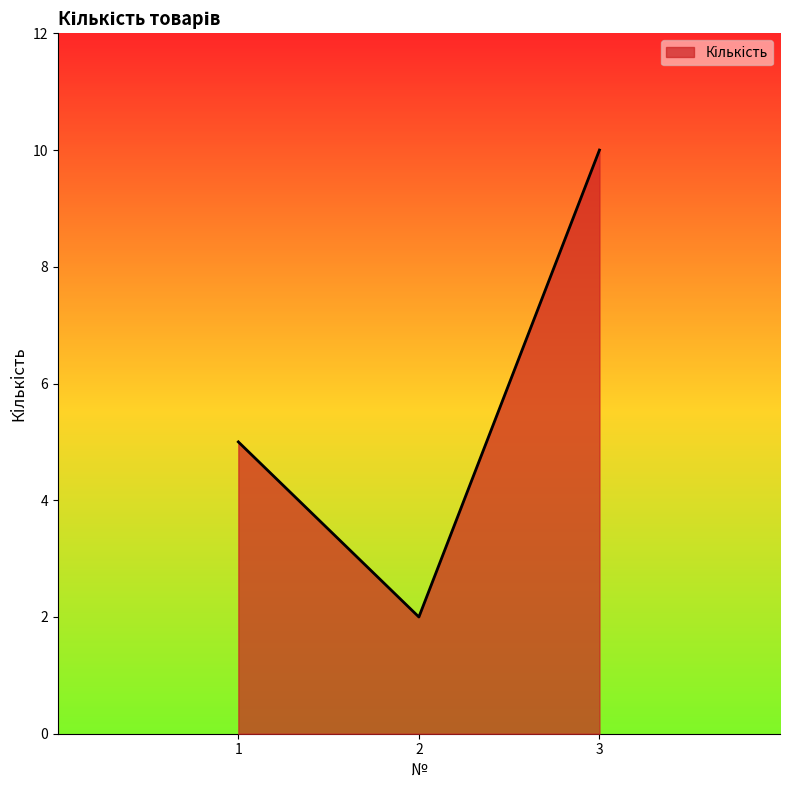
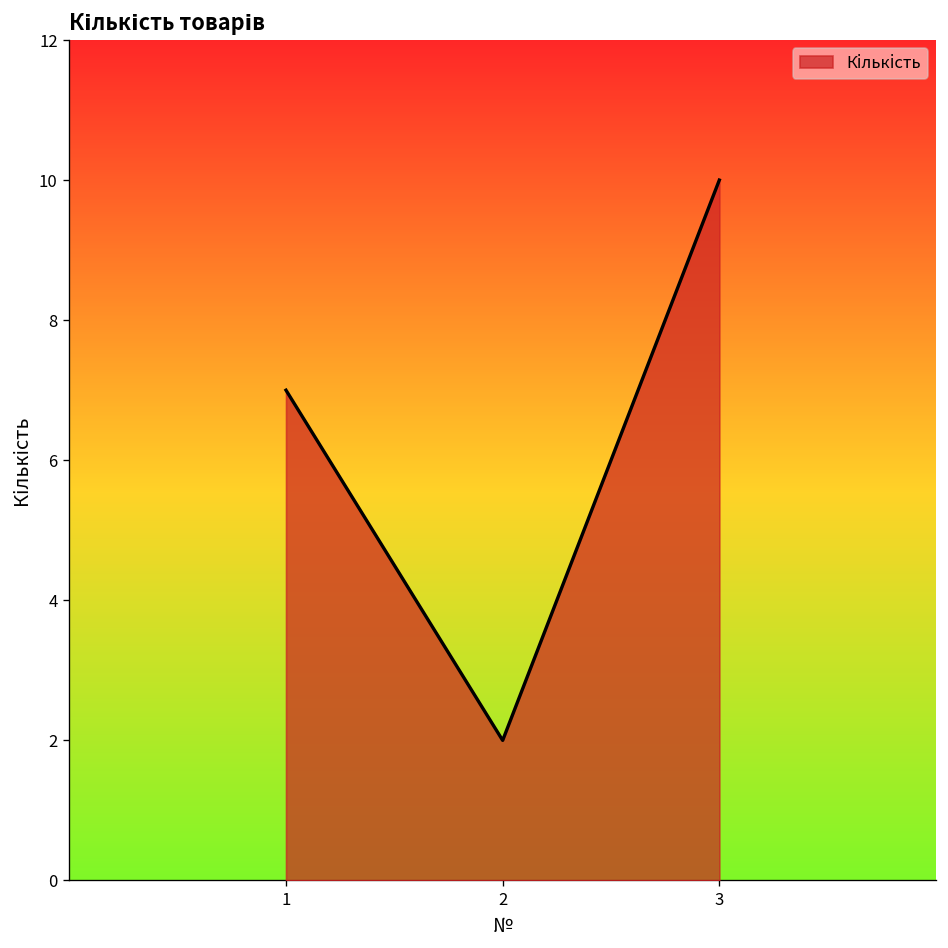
1: 5 -> 7
